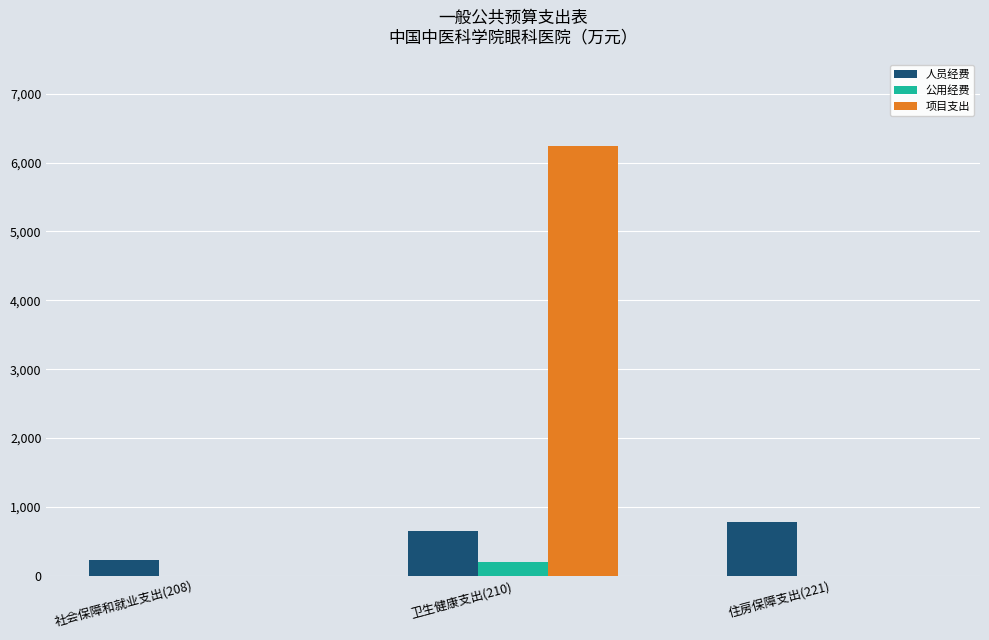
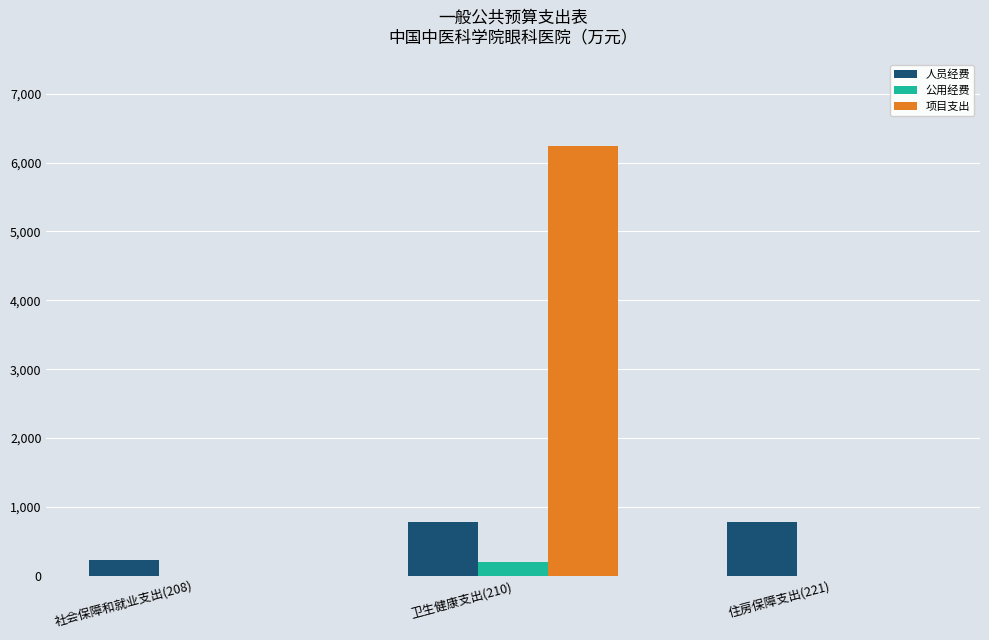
人员经费, 卫生健康支出(210): 600 -> 800
